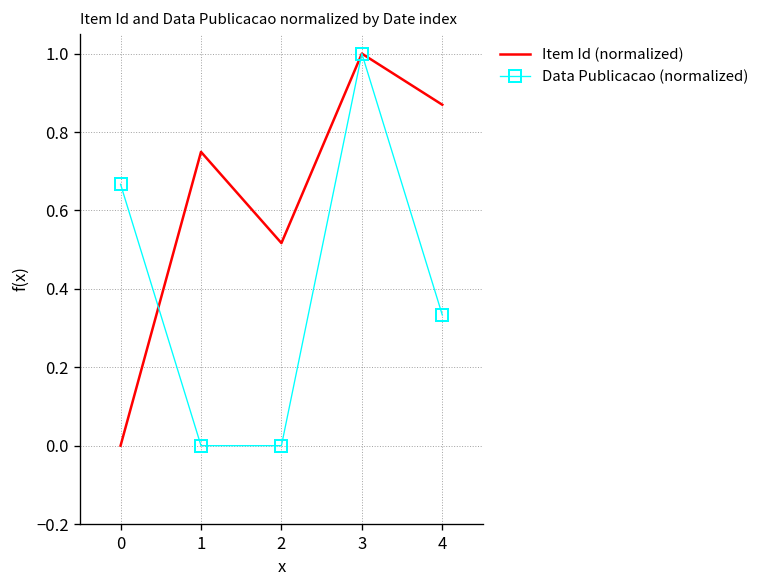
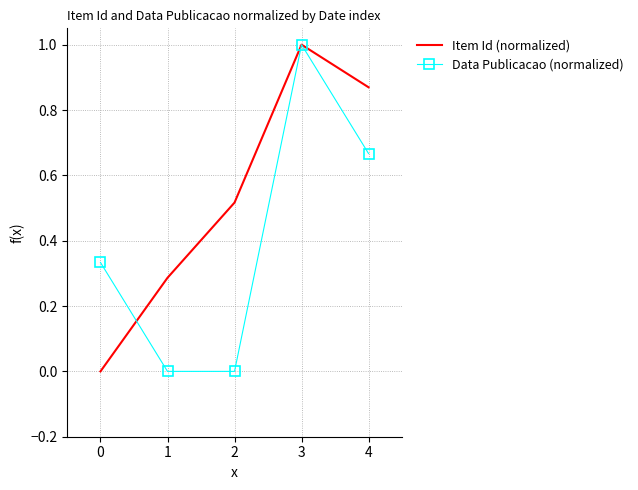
Data Publicacao (normalized), 0: 0.67 -> 0.33
Item Id (normalized), 1: 0.75 -> 0.29
Data Publicacao (normalized), 4: 0.33 -> 0.67
